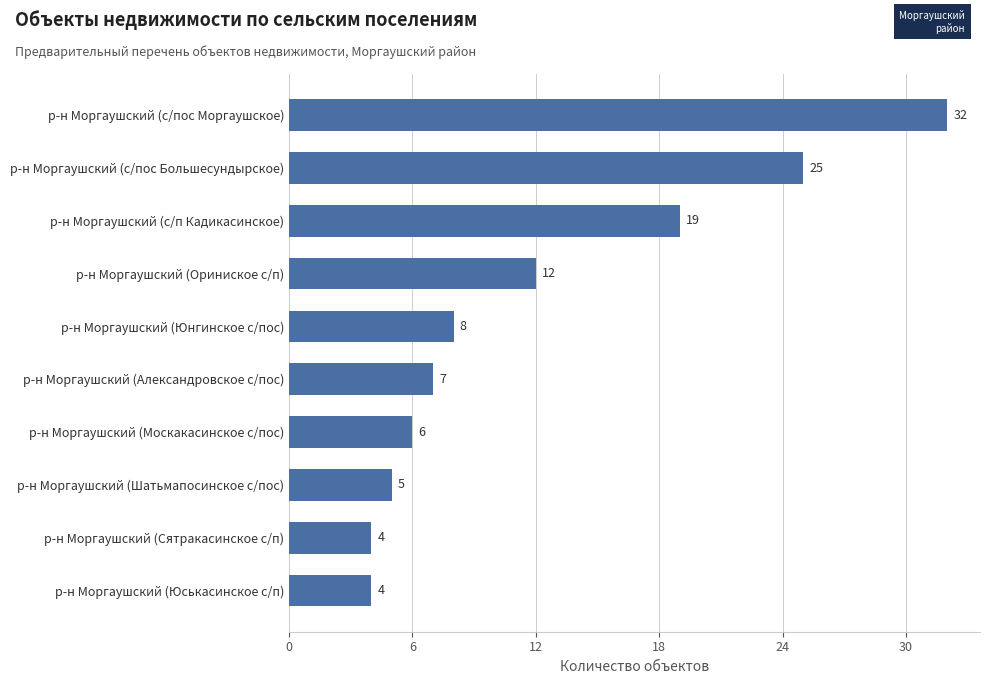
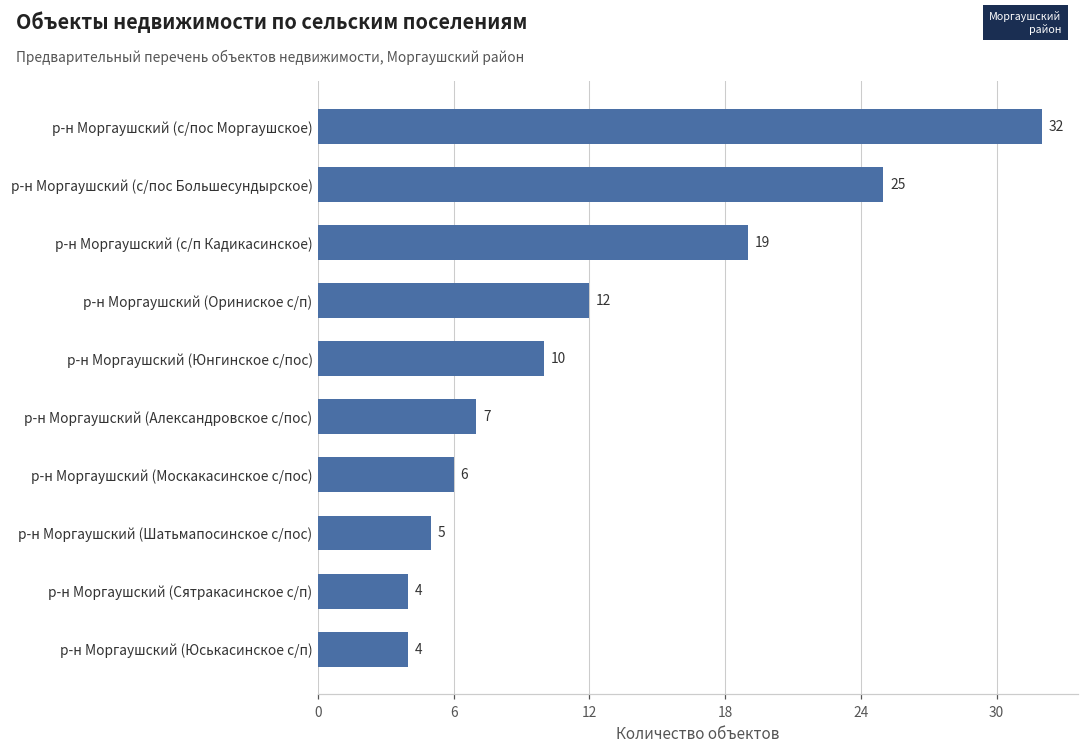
р-н Моргаушский (Юнгинское с/пос): 8 -> 10
